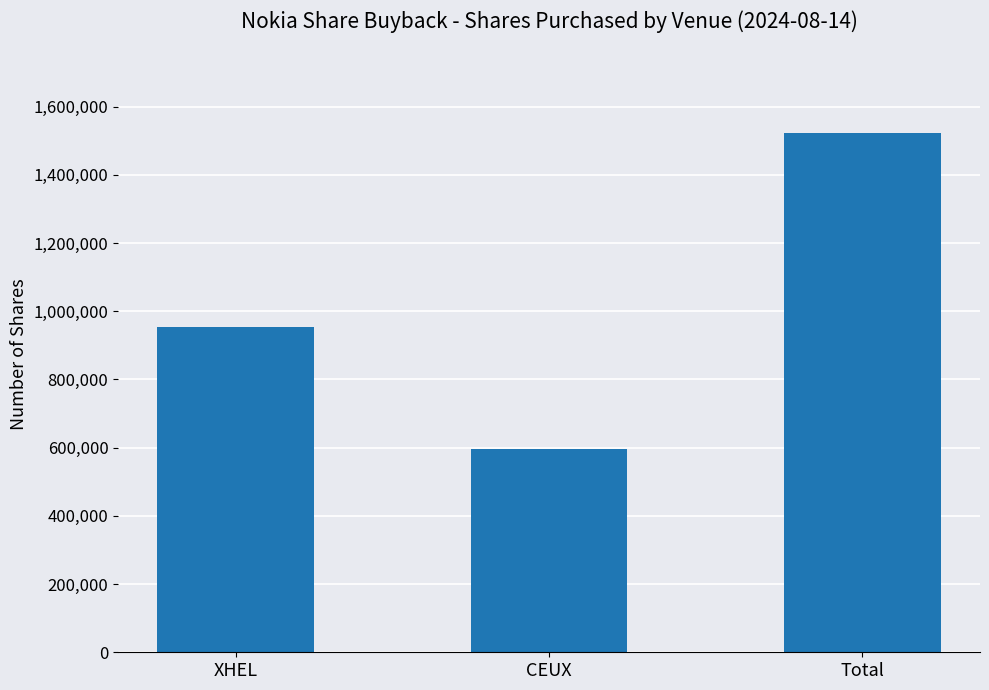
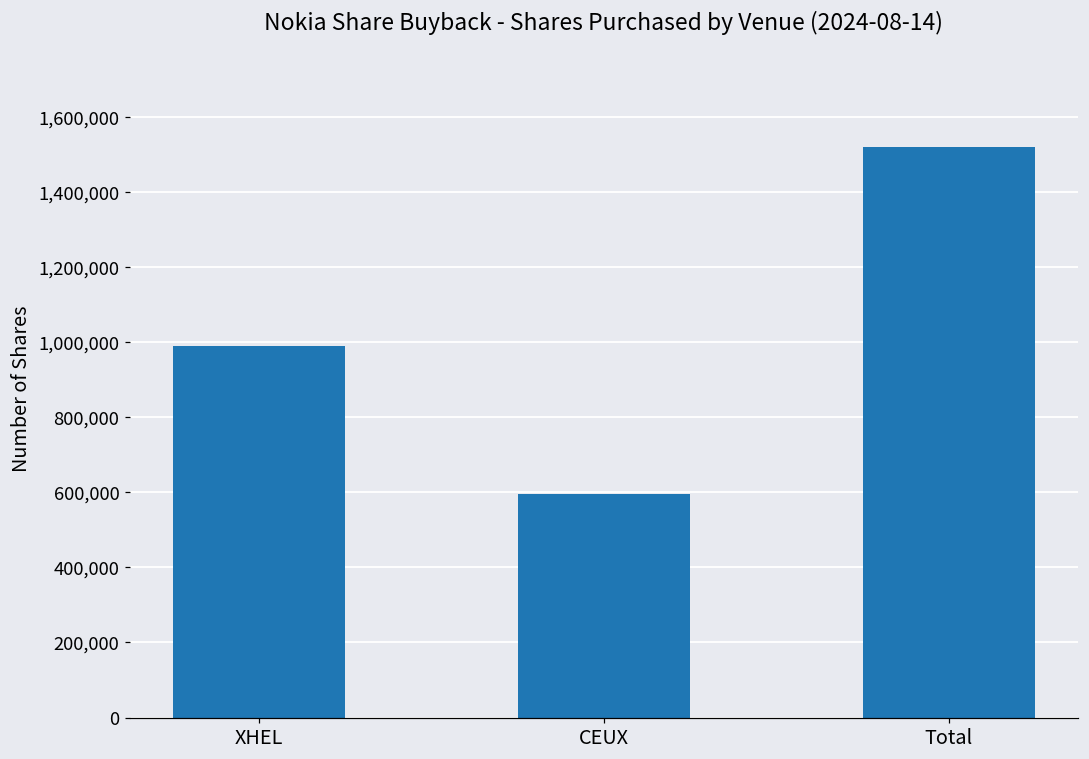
XHEL: 950,000 -> 990,000
